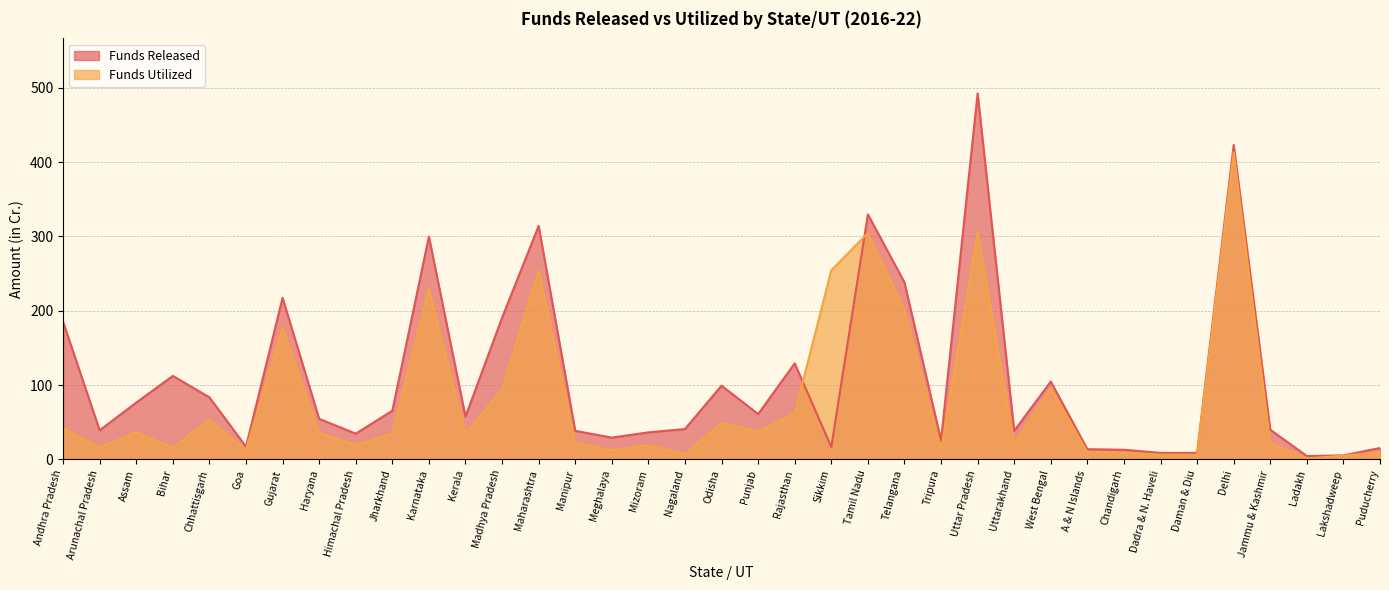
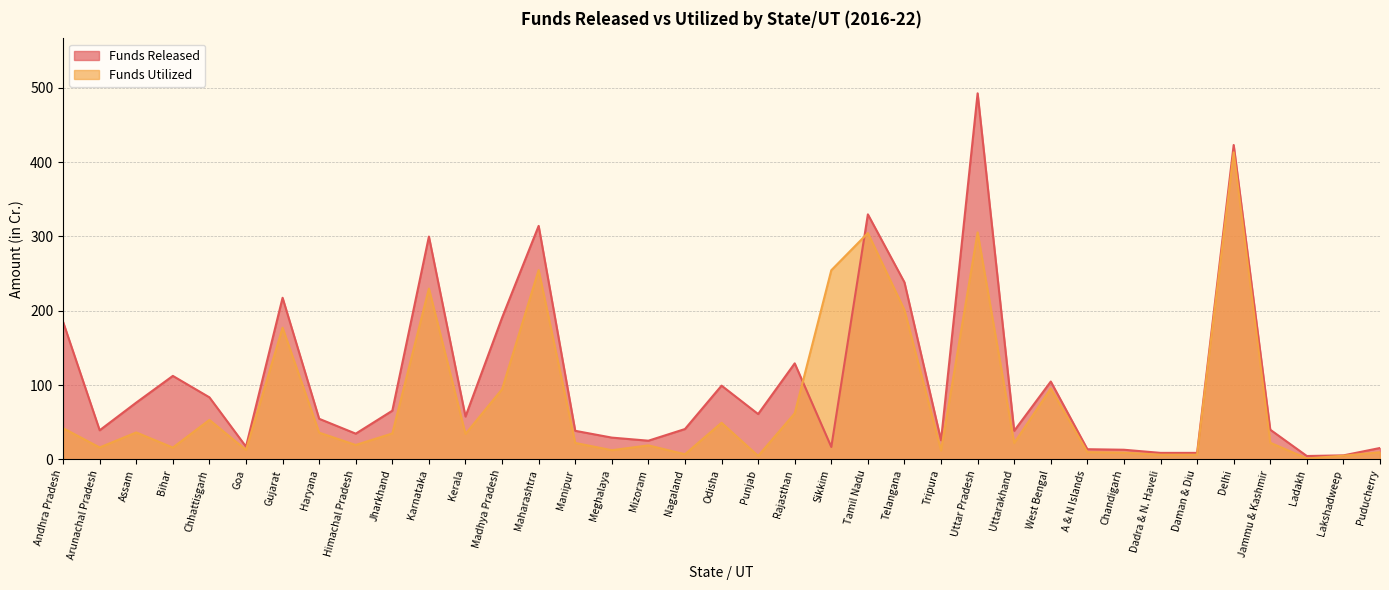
Funds Released, Mizoram: 40 -> 30
Funds Utilized, Punjab: 40 -> 0
